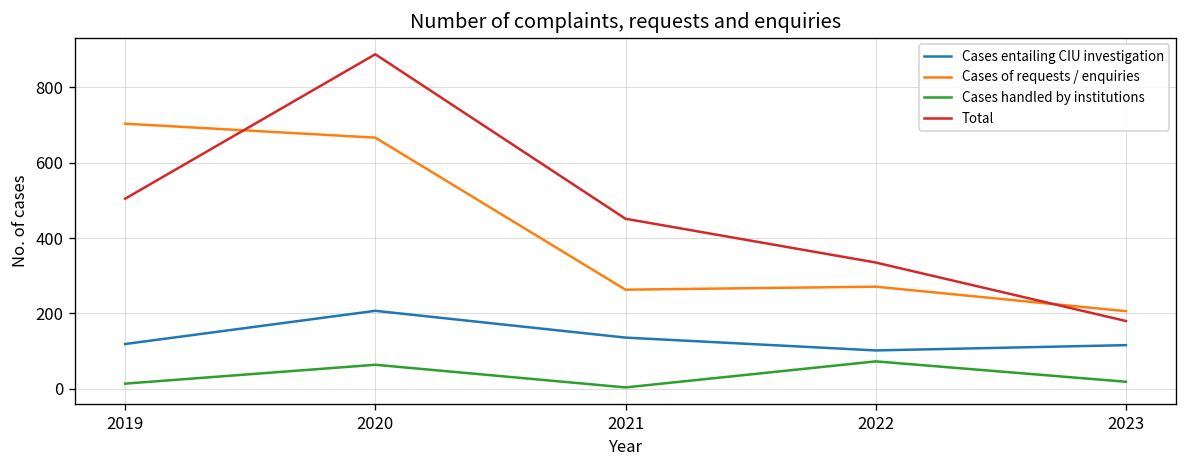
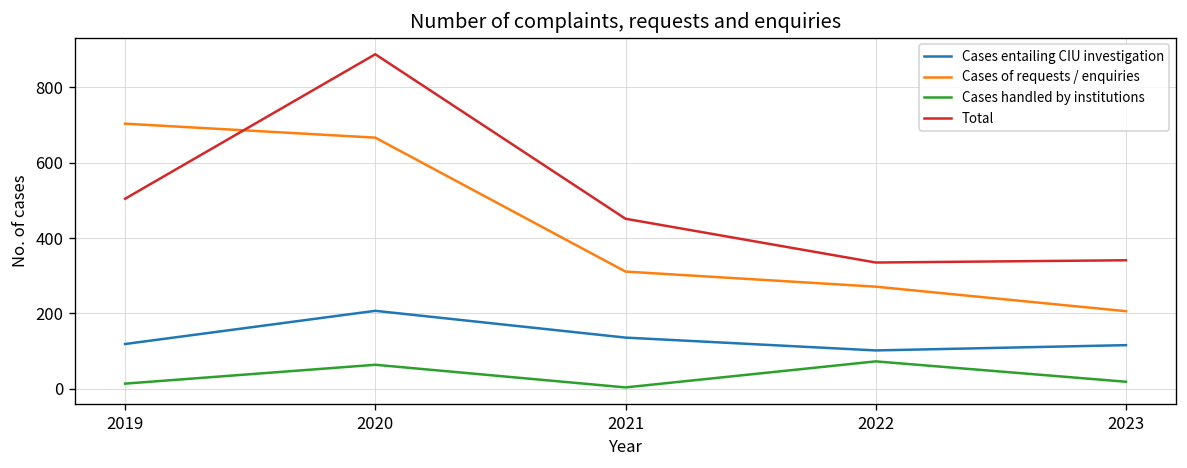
Cases of requests / enquiries, 2021: 260 -> 310
Total, 2023: 180 -> 340
